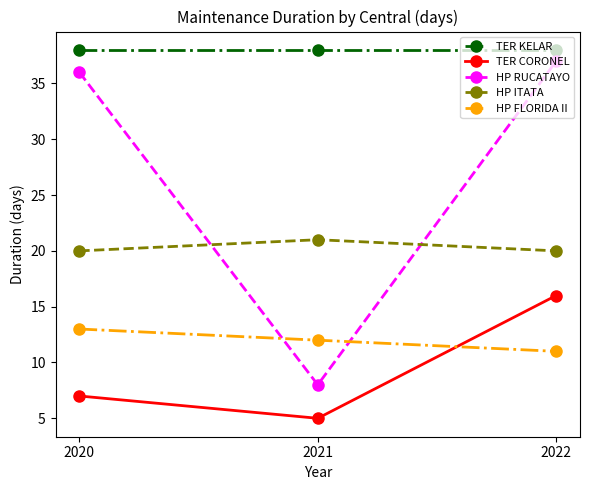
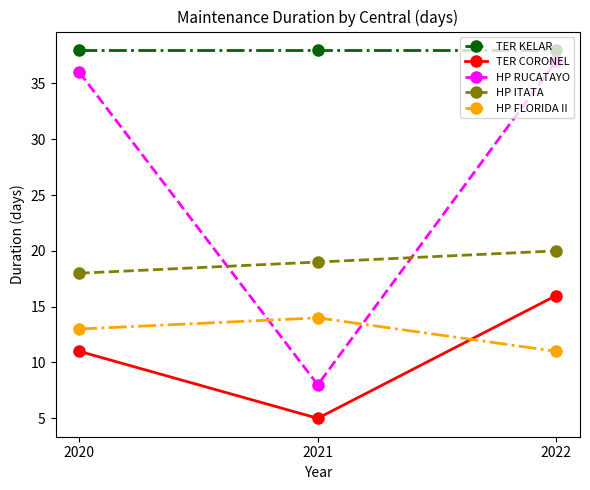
TER CORONEL, 2020: 7 -> 11
HP ITATA, 2020: 20 -> 18
HP ITATA, 2021: 21 -> 19
HP FLORIDA II, 2021: 12 -> 14
